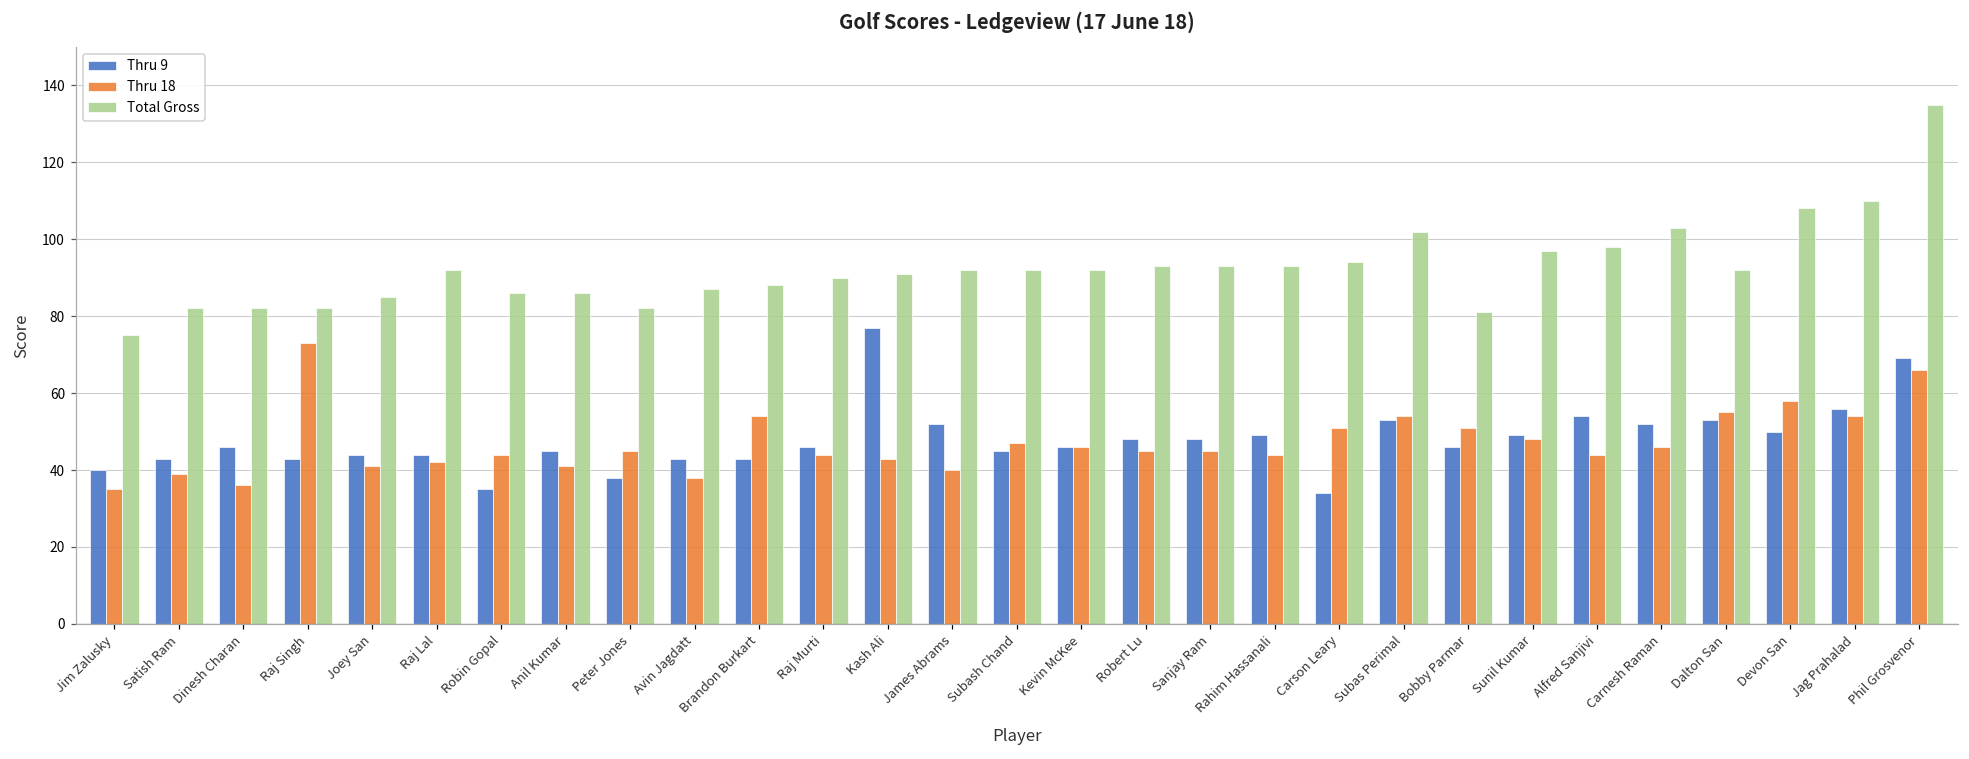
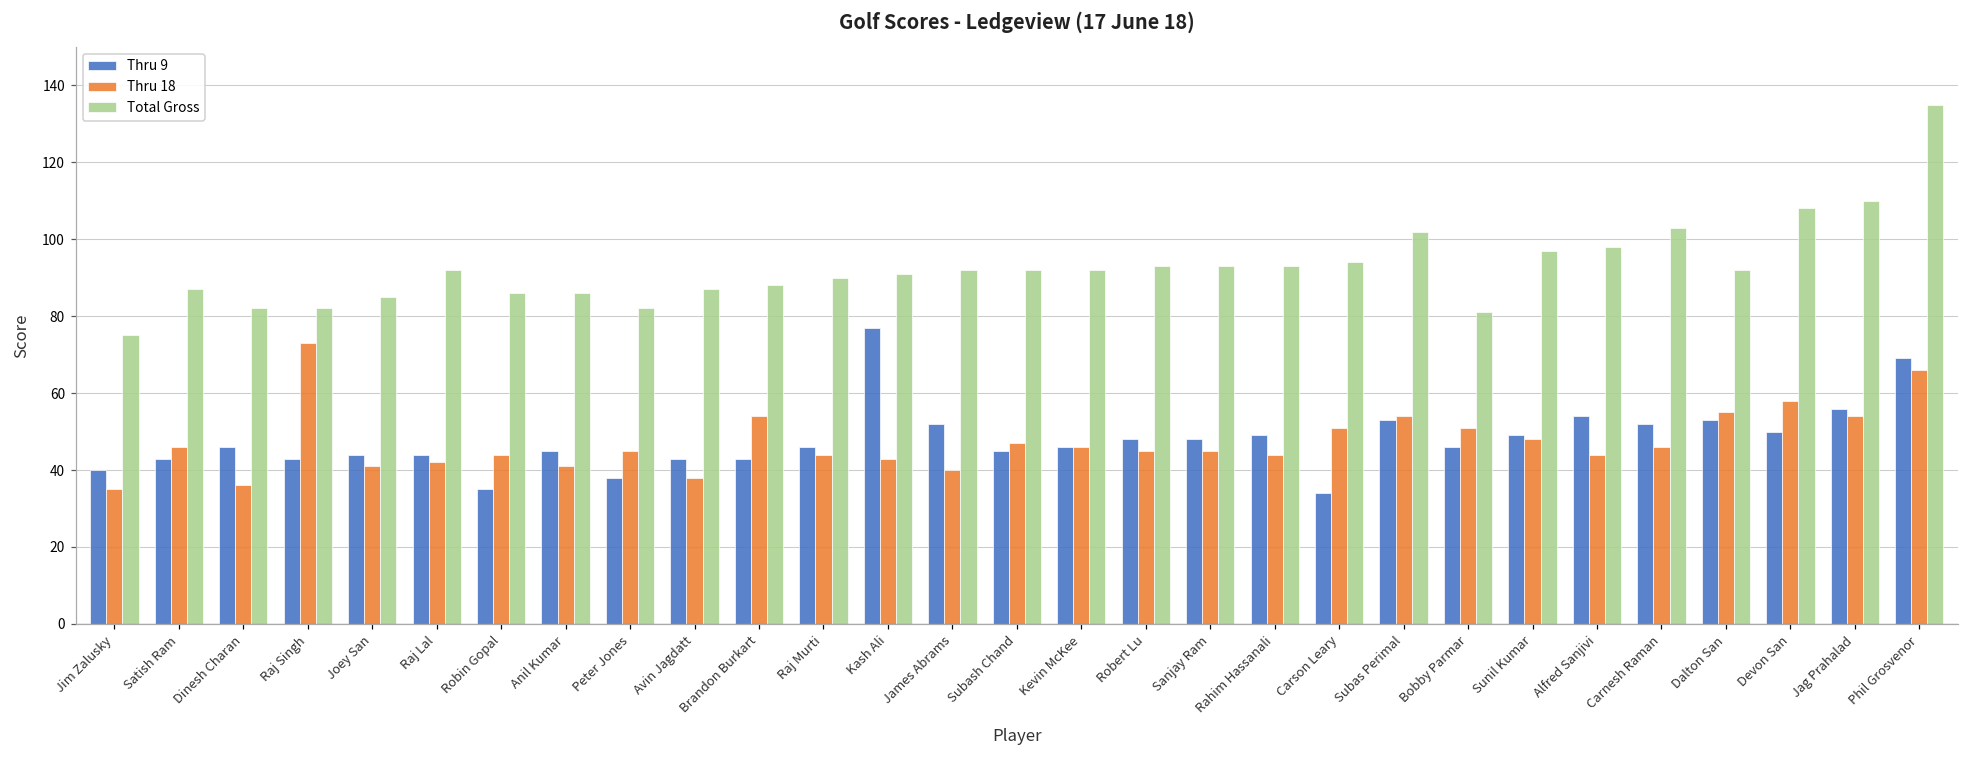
Thru 18, Satish Ram: 39 -> 46
Total Gross, Satish Ram: 82 -> 87
